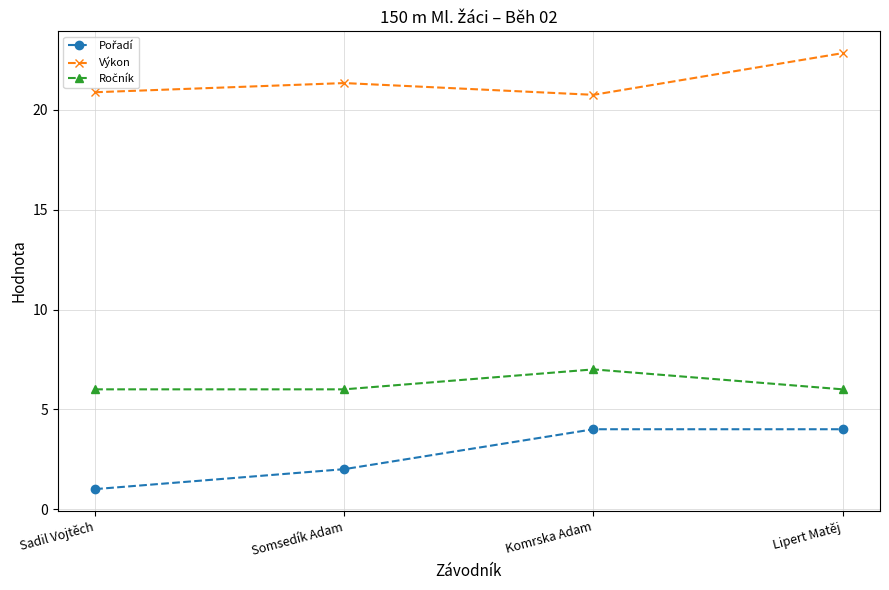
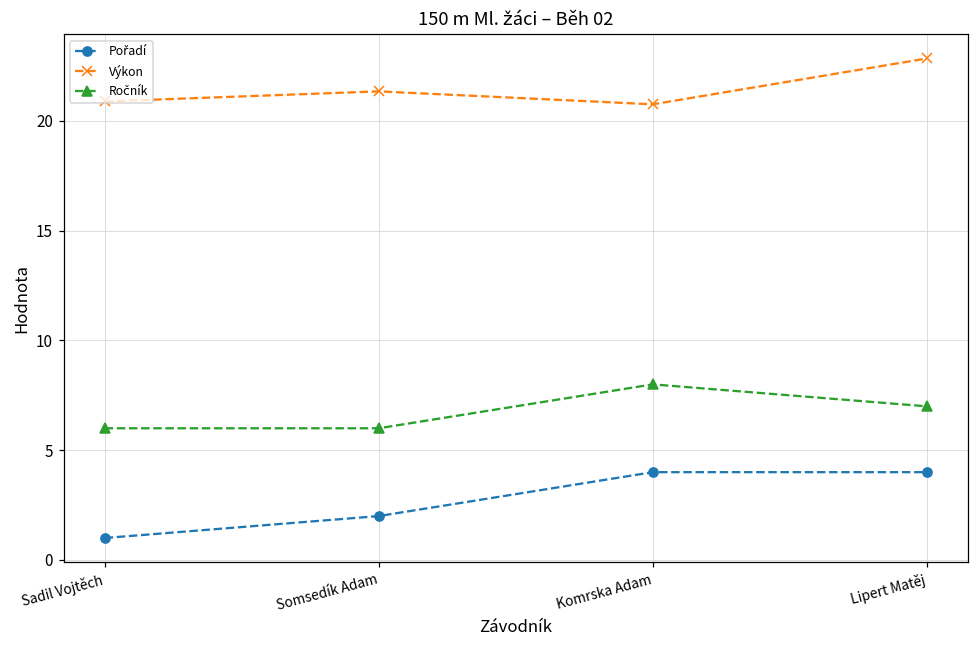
Ročník, Komrska Adam: 7 -> 8
Ročník, Lipert Matěj: 6 -> 7
